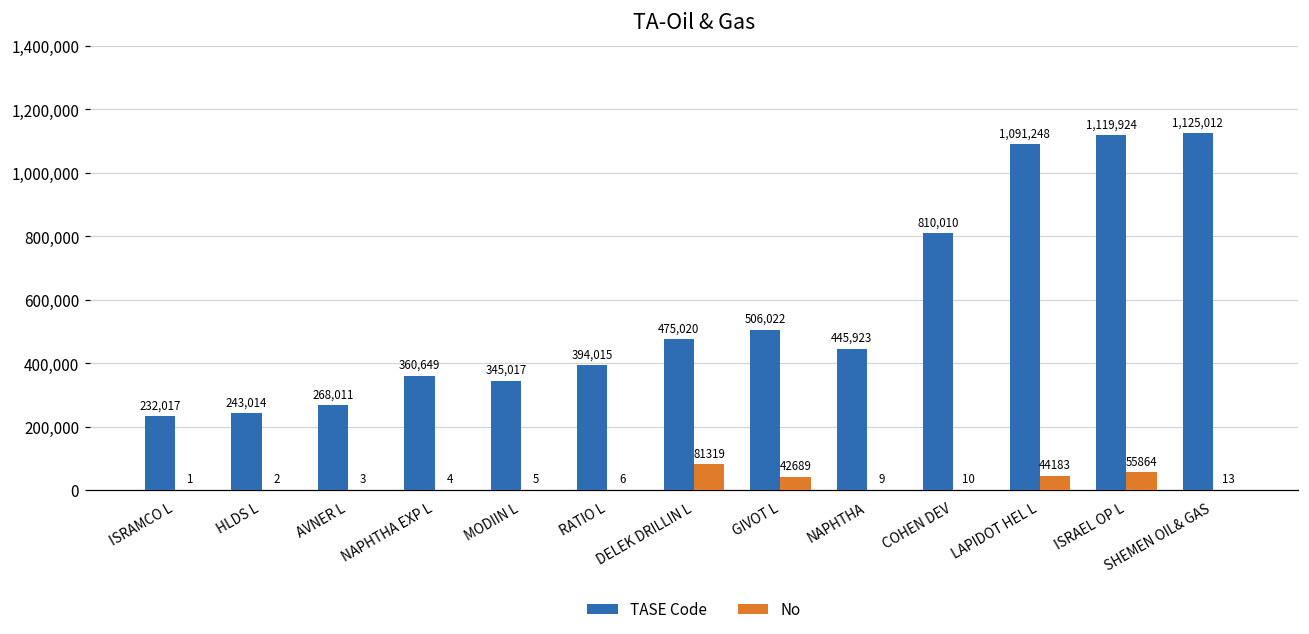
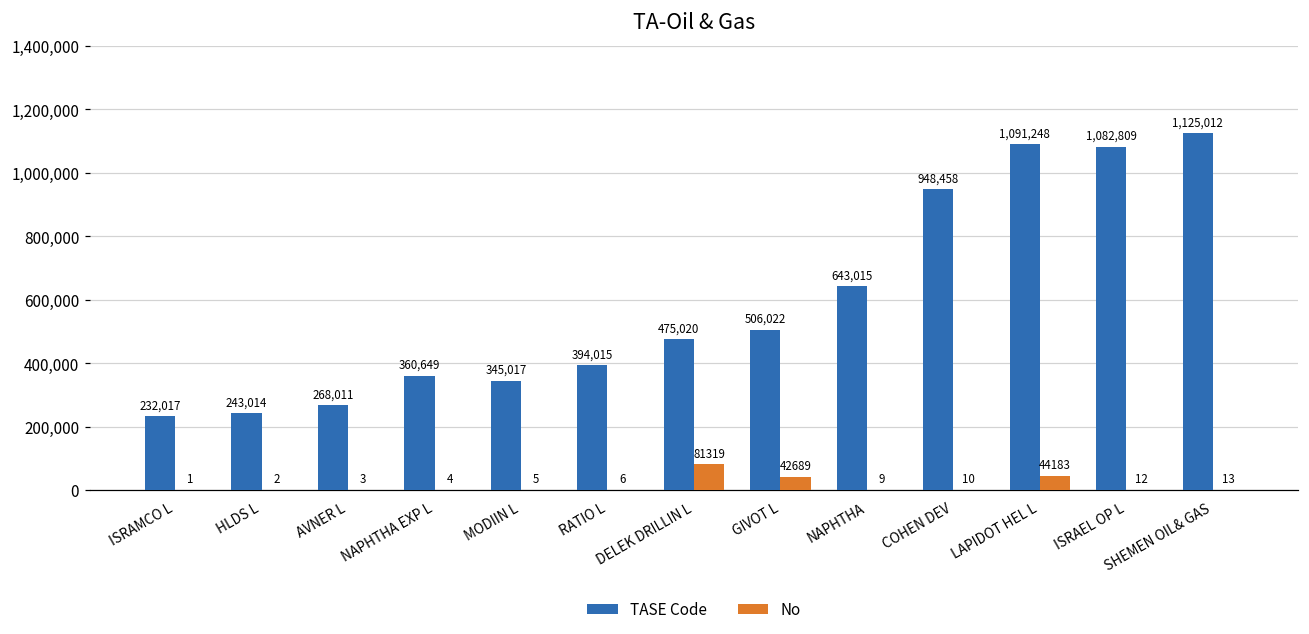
TASE Code, NAPHTHA: 445,923 -> 643,015
TASE Code, COHEN DEV: 810,010 -> 948,458
TASE Code, ISRAEL OP L: 1,119,924 -> 1,082,809
No, ISRAEL OP L: 55864 -> 12
